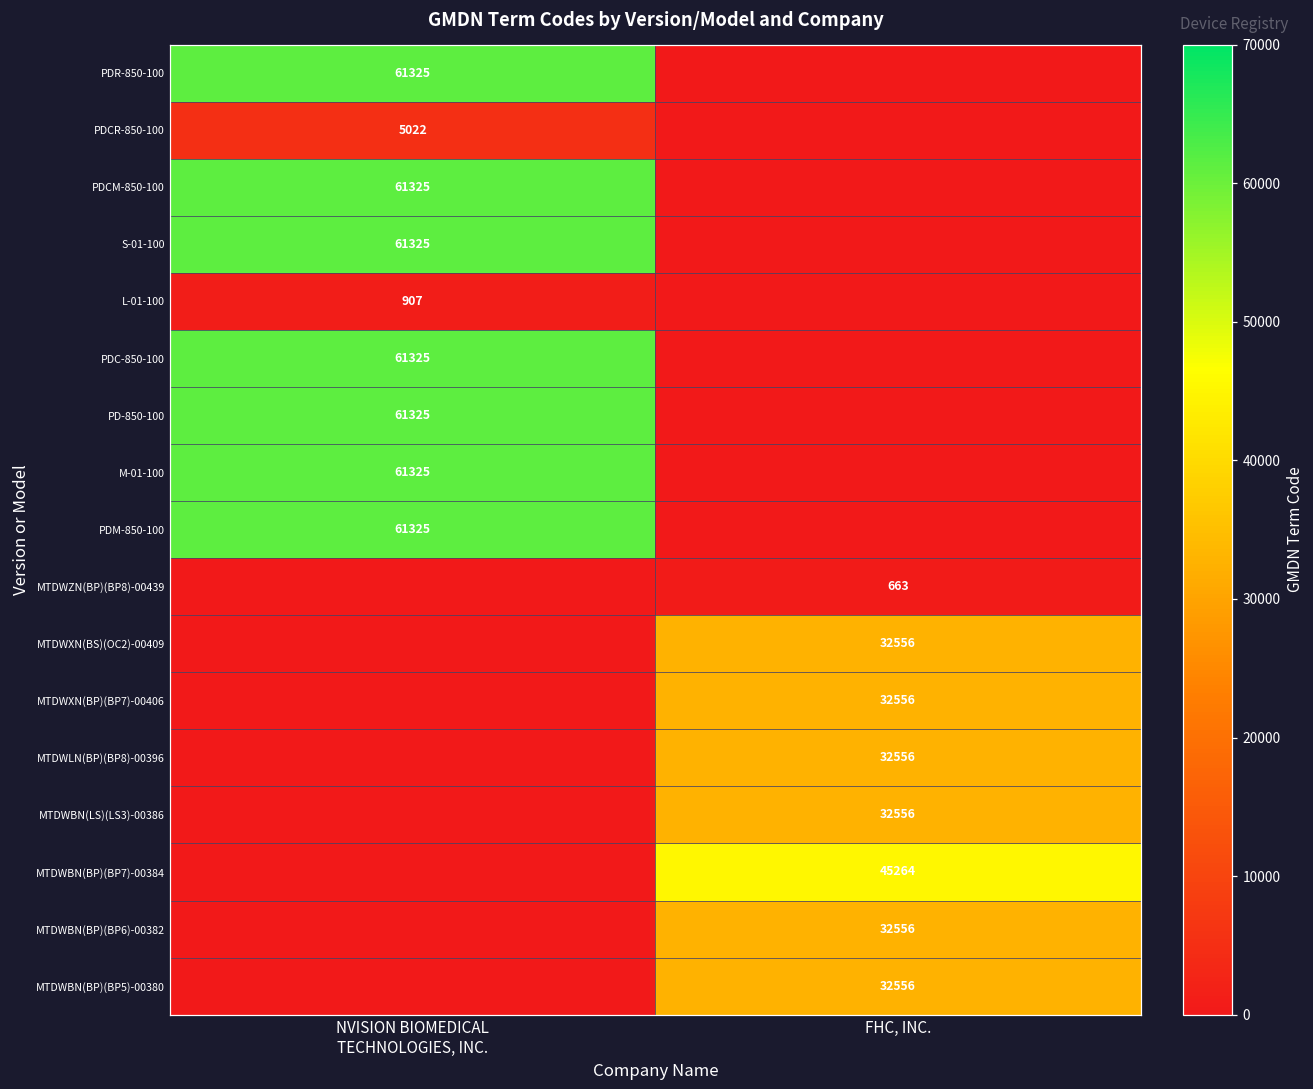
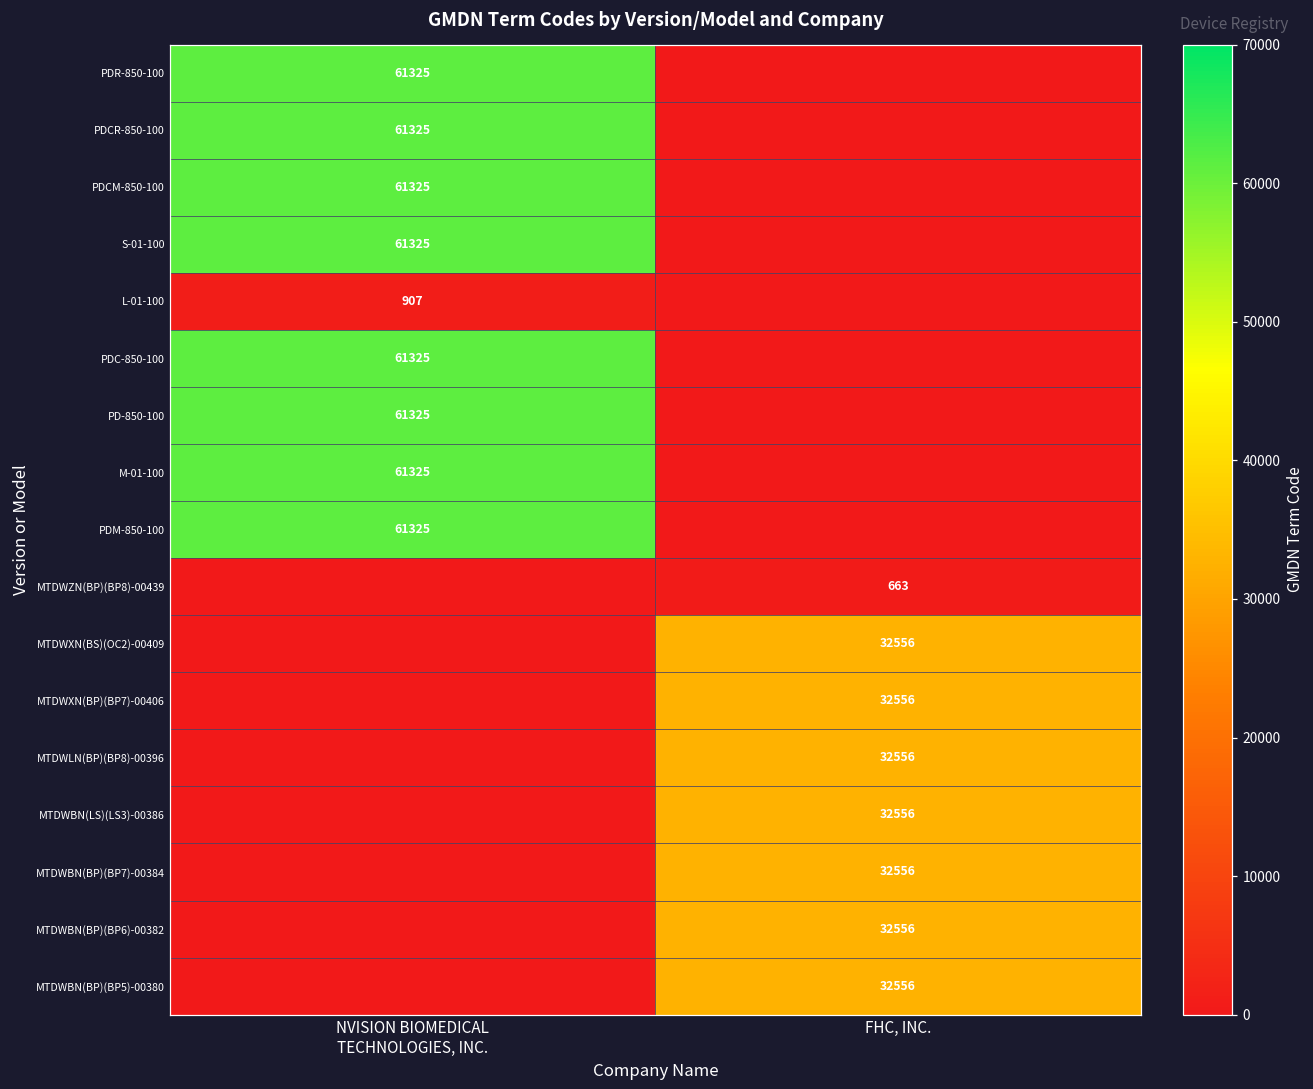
PDCR-850-100, NVISION BIOMEDICAL TECHNOLOGIES, INC.: 5022 -> 61325
MTDWBN(BP)(BP7)-00384, FHC, INC.: 45264 -> 32556
